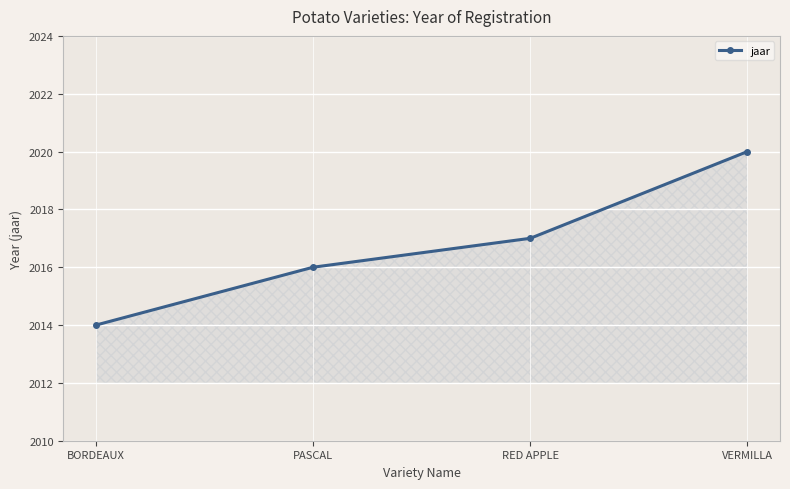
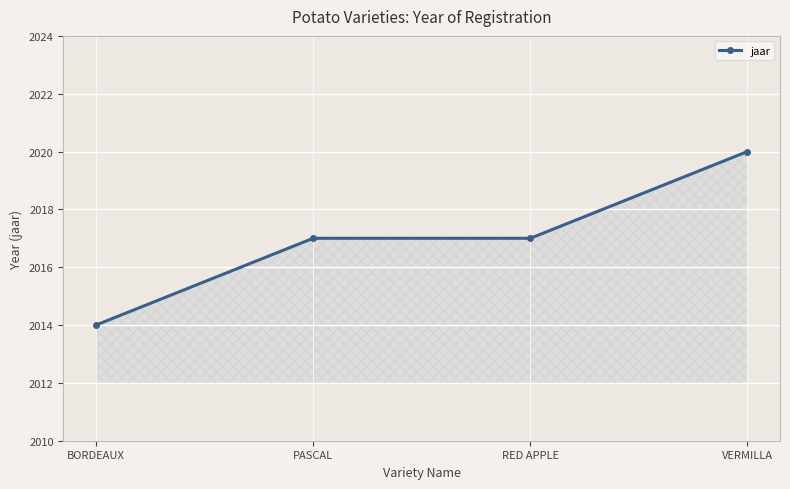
PASCAL: 2016 -> 2017
